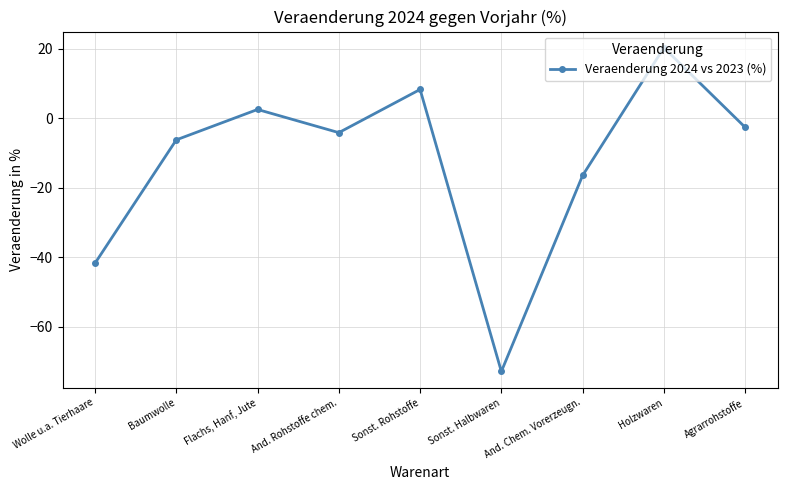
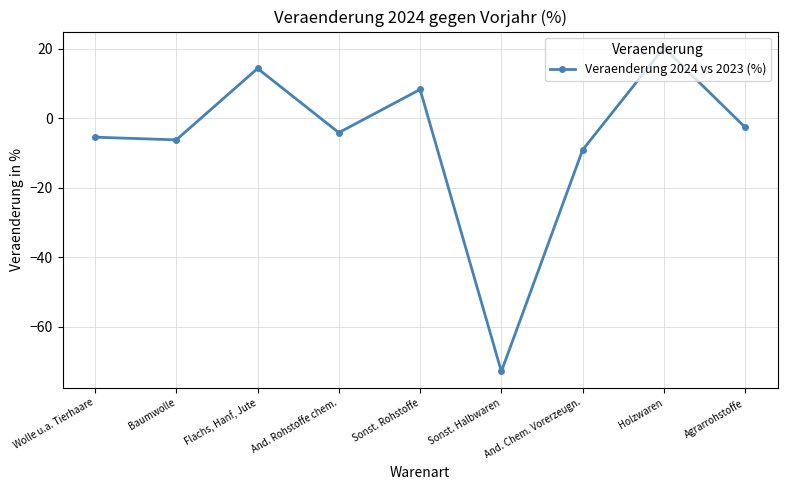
Wolle u.a. Tierhaare: -42 -> -5
Flachs, Hanf, Jute: 3 -> 14
And. Chem. Vorerzeugn.: -17 -> -9
